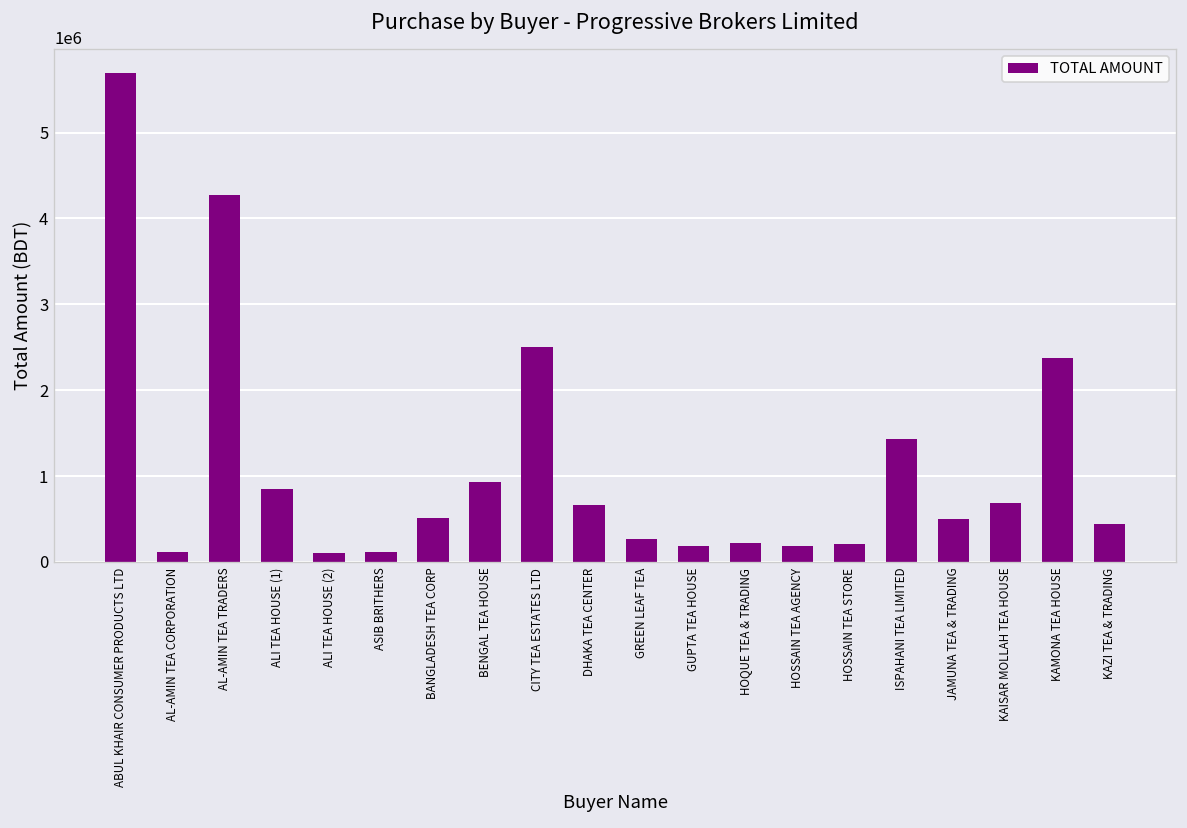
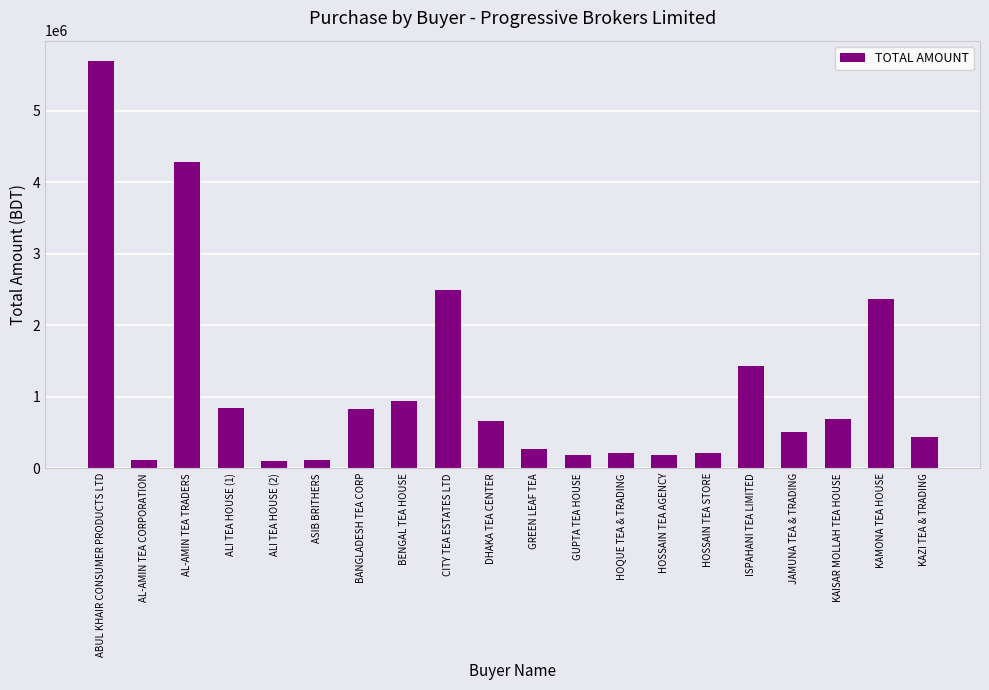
BANGLADESH TEA CORP: 500000 -> 800000
